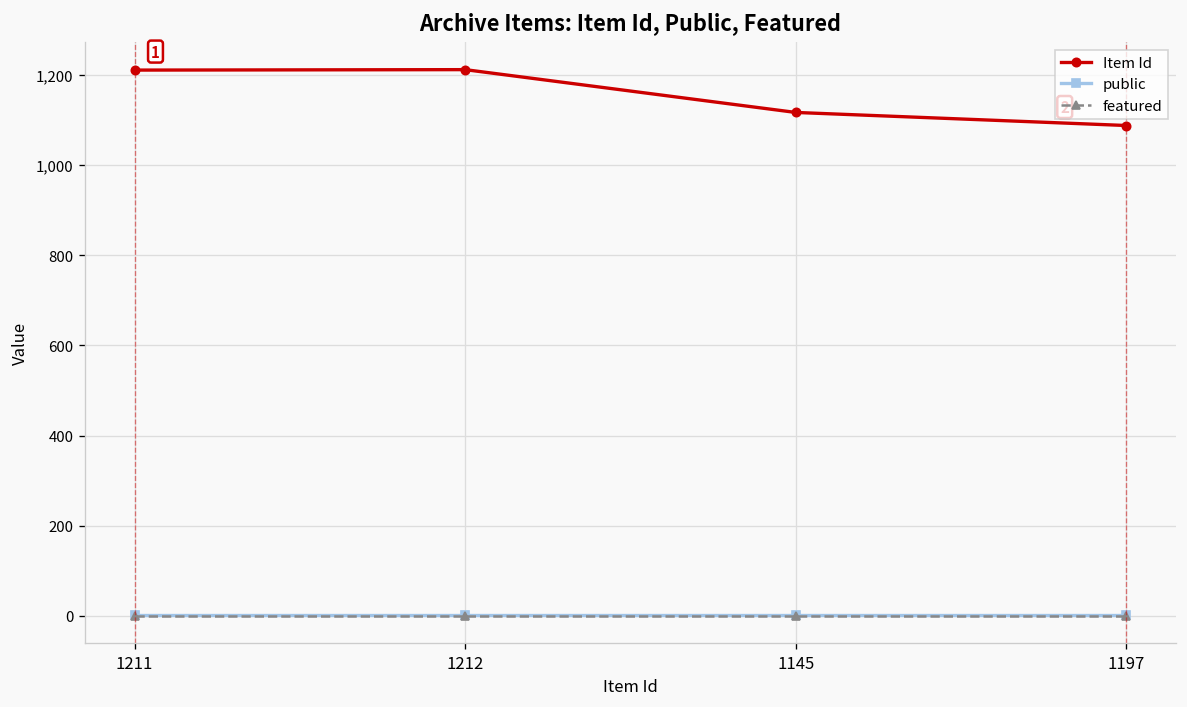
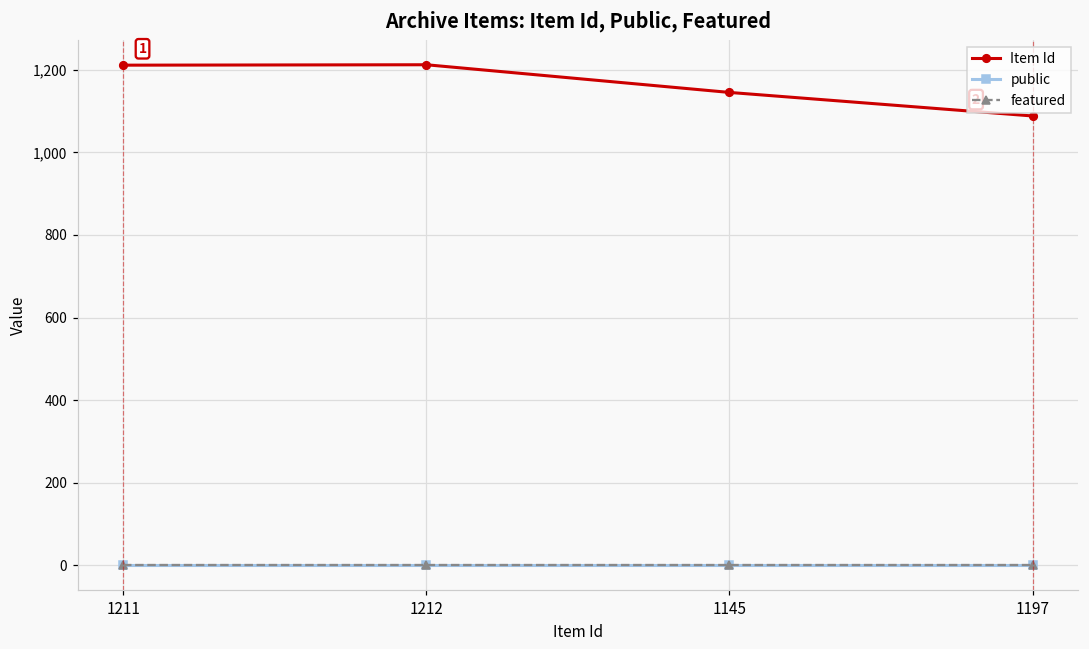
Item Id, 1145: 1,120 -> 1,150
